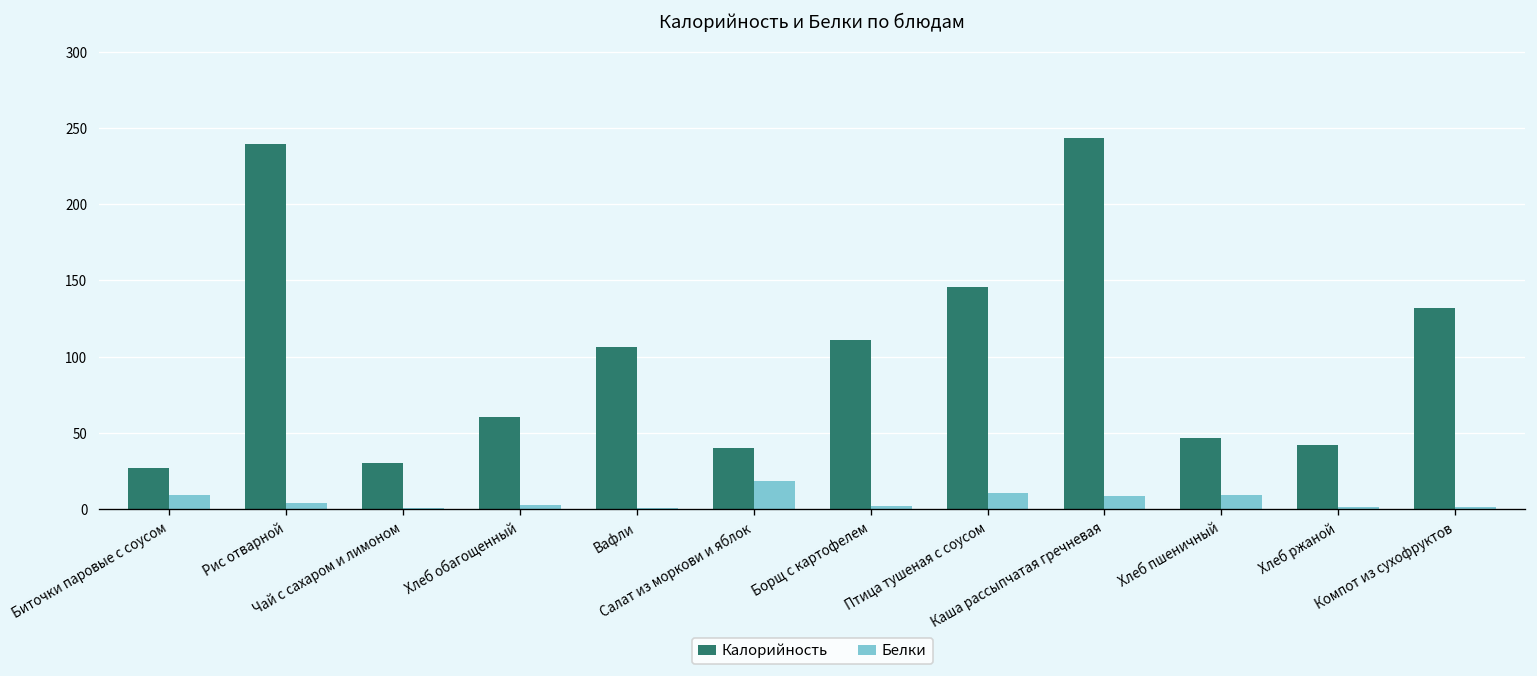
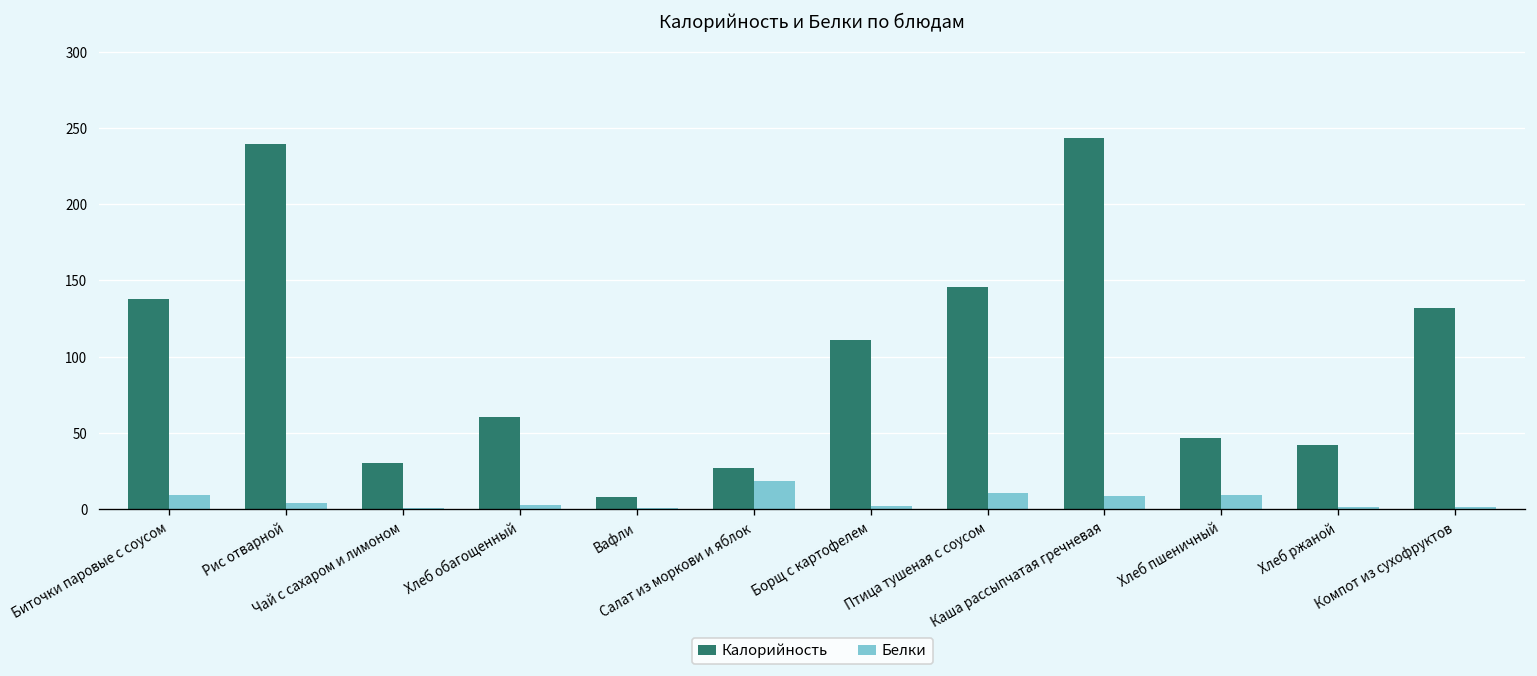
Калорийность, Биточки паровые с соусом: 27 -> 138
Калорийность, Вафли: 106 -> 8
Калорийность, Салат из моркови и яблок: 40 -> 27
